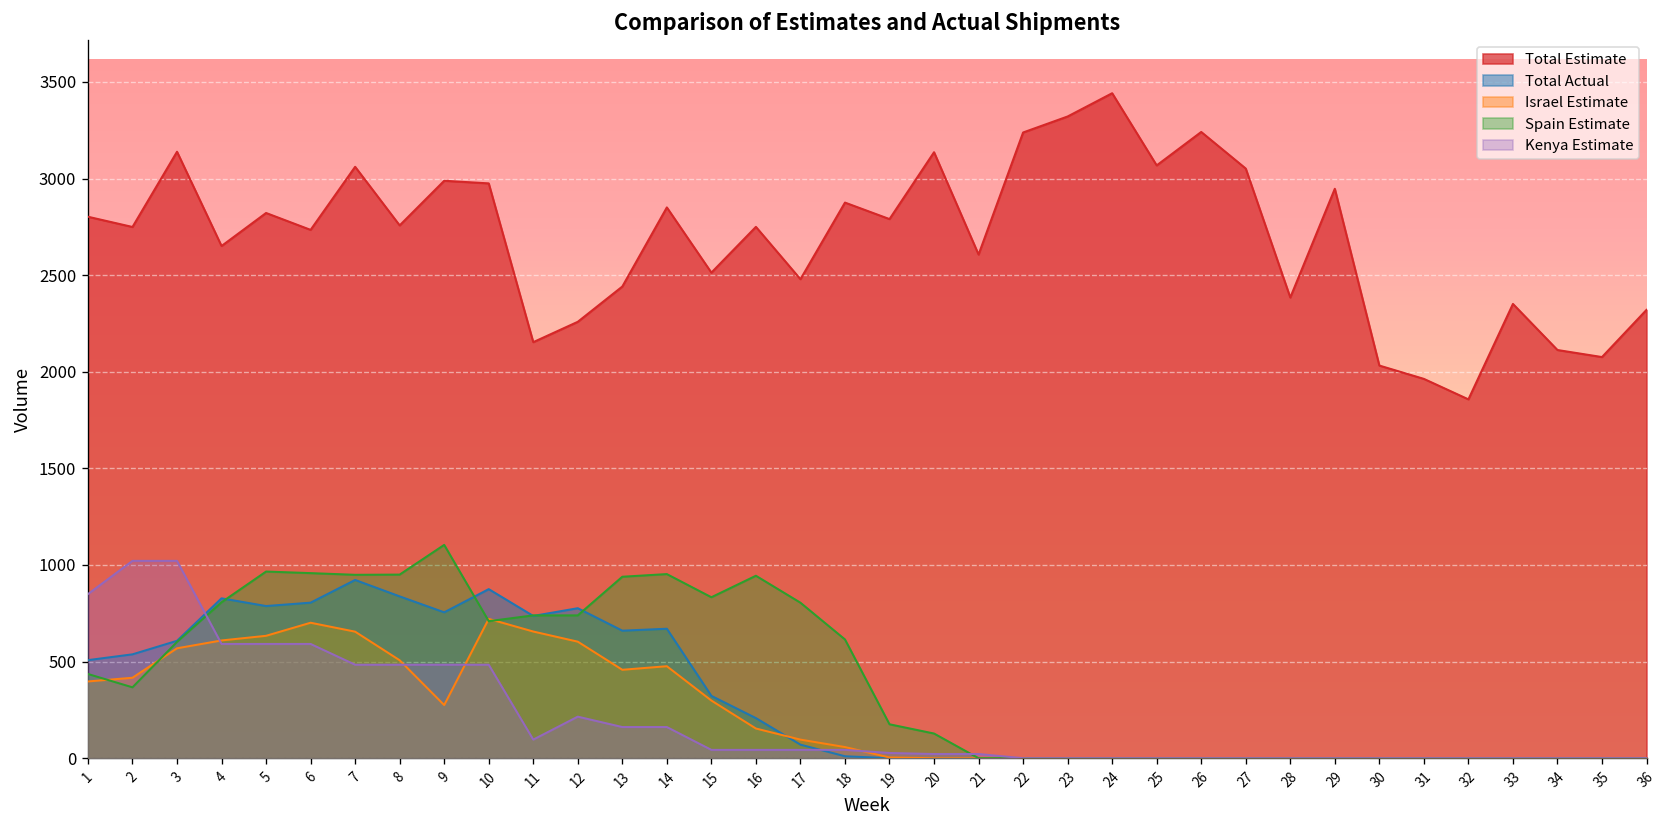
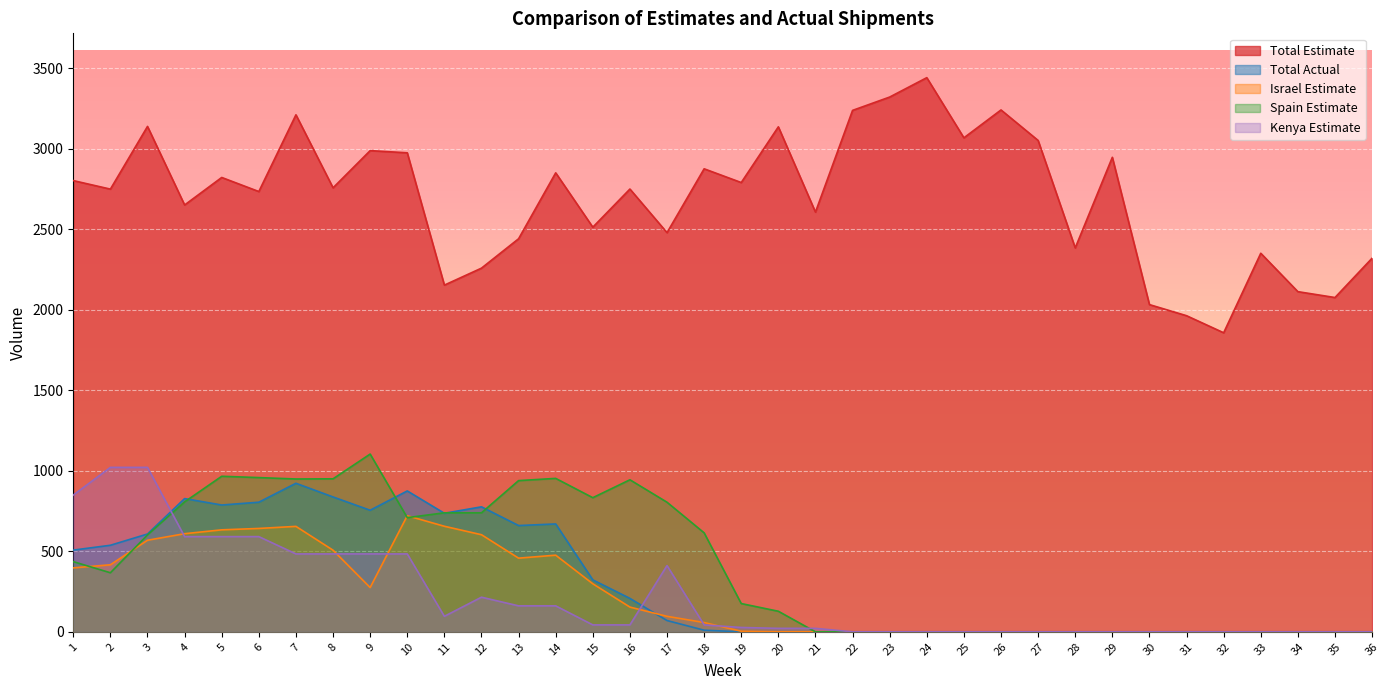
Israel Estimate, 6: 700 -> 640
Total Estimate, 7: 3060 -> 3210
Kenya Estimate, 17: 40 -> 410
